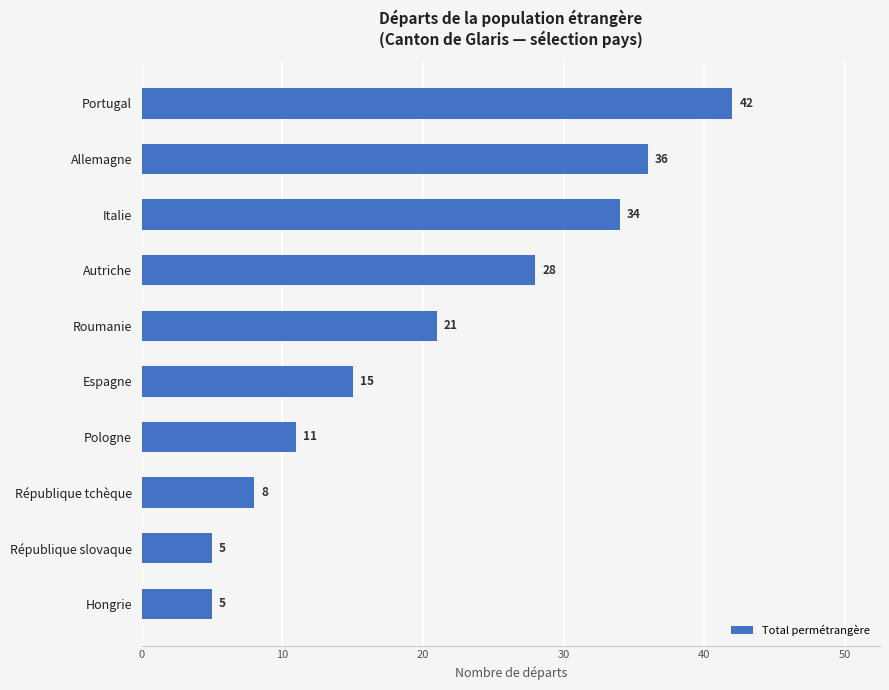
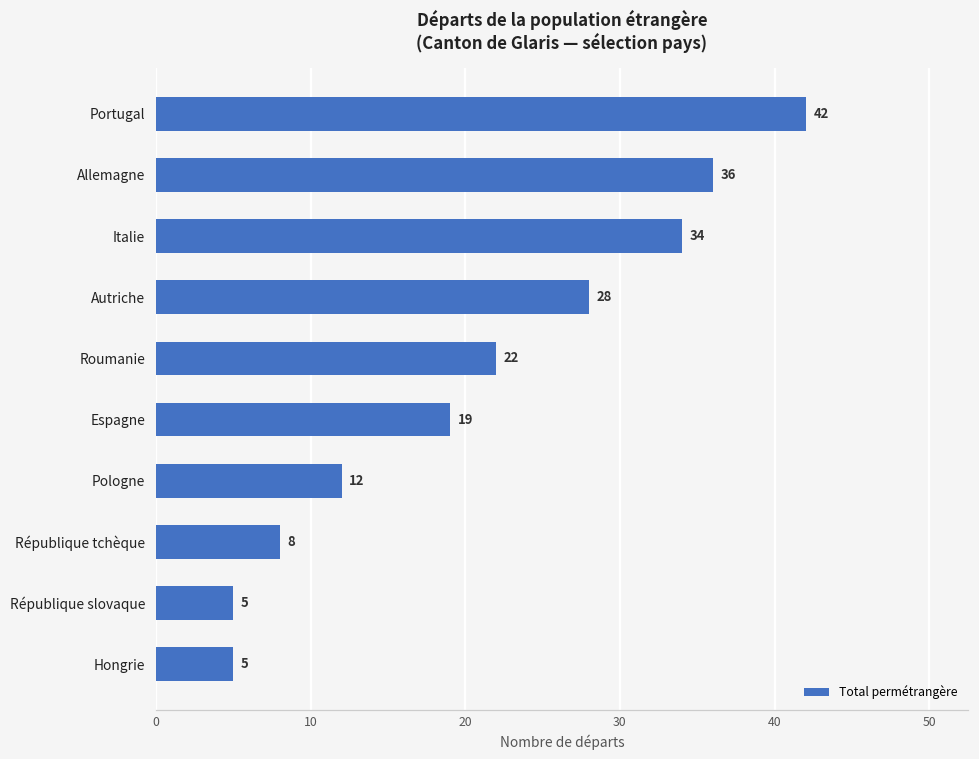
Roumanie: 21 -> 22
Espagne: 15 -> 19
Pologne: 11 -> 12
